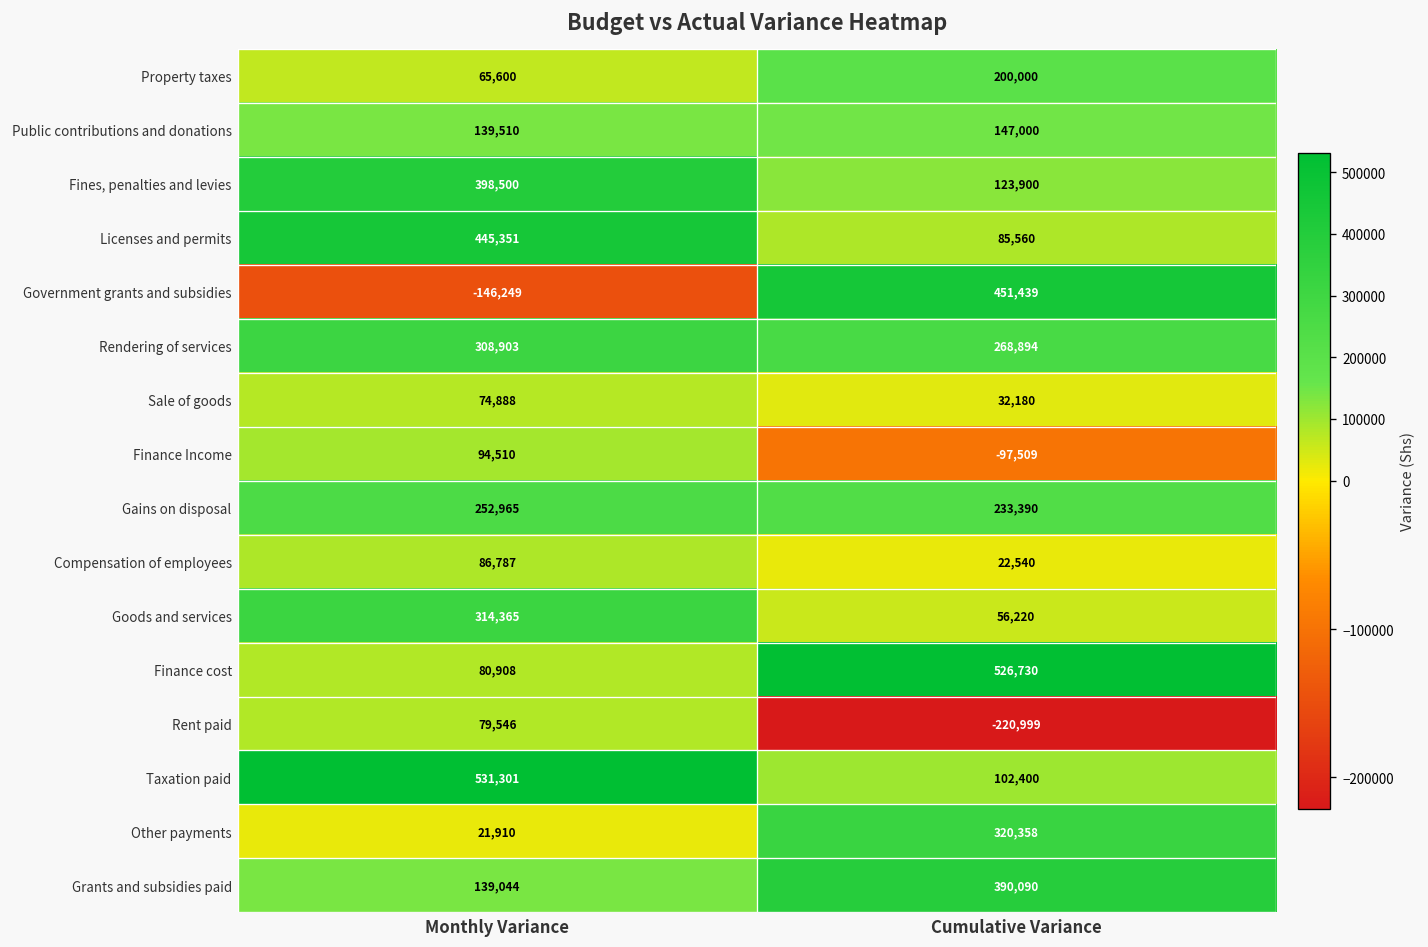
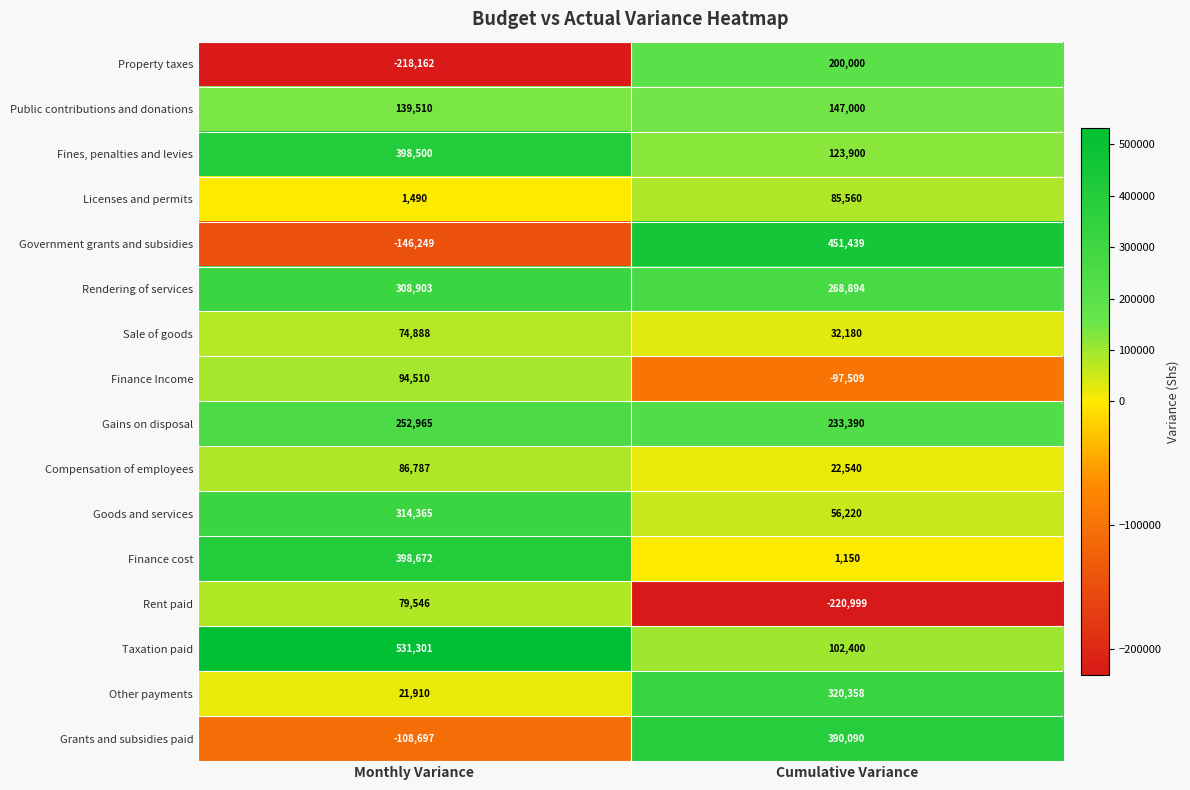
Property taxes, Monthly Variance: 65,600 -> -218,162
Licenses and permits, Monthly Variance: 445,351 -> 1,490
Finance cost, Monthly Variance: 80,908 -> 398,672
Finance cost, Cumulative Variance: 526,730 -> 1,150
Grants and subsidies paid, Monthly Variance: 139,044 -> -108,697
